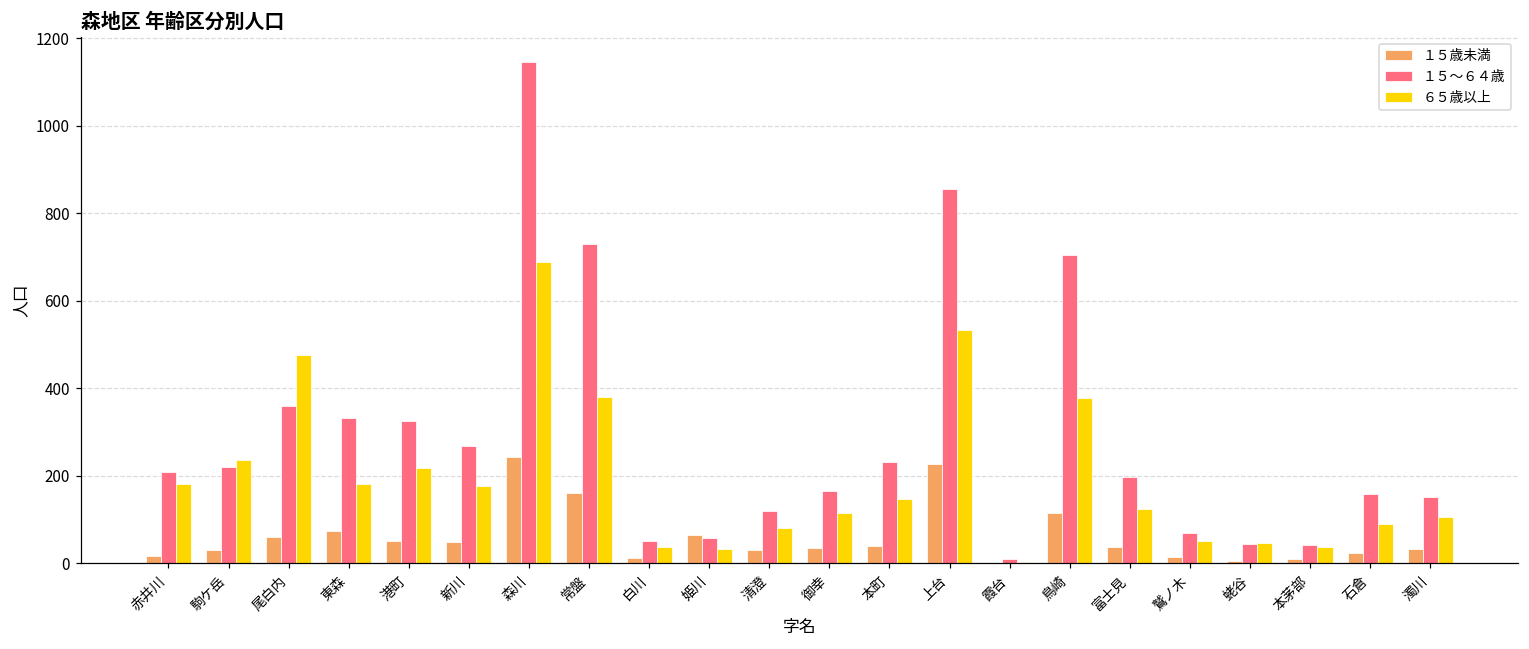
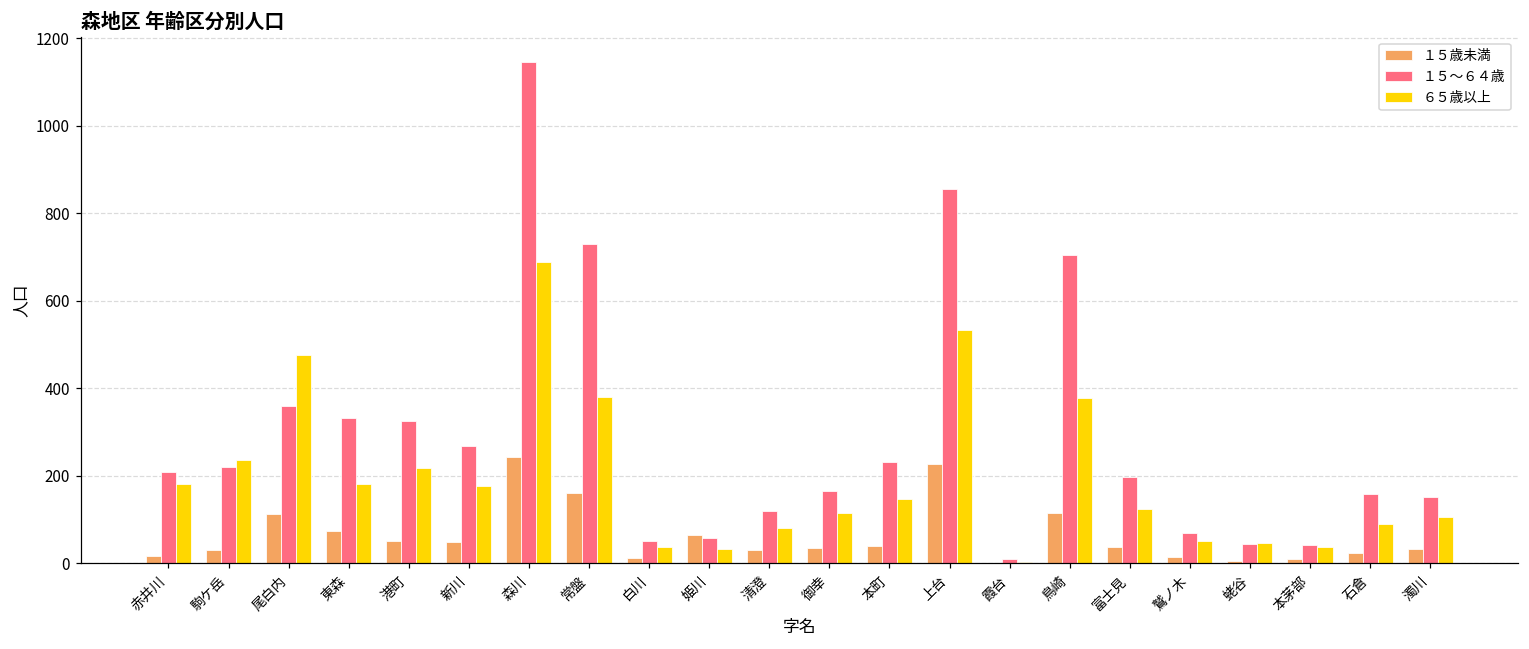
１５歳未満, 尾白内: 60 -> 110
